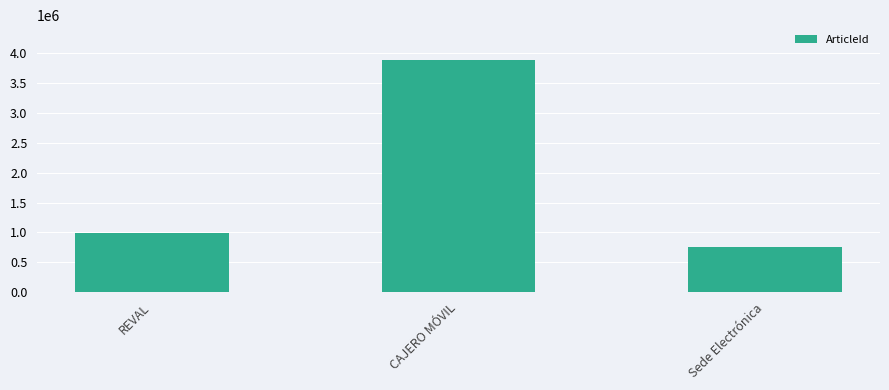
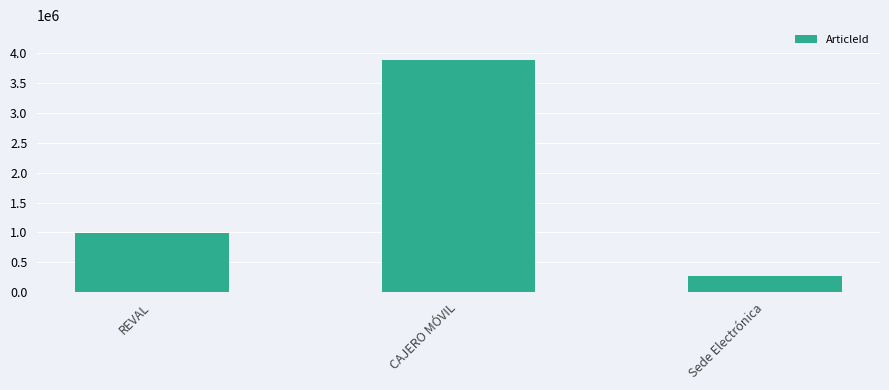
Sede Electrónica: 800000 -> 300000
